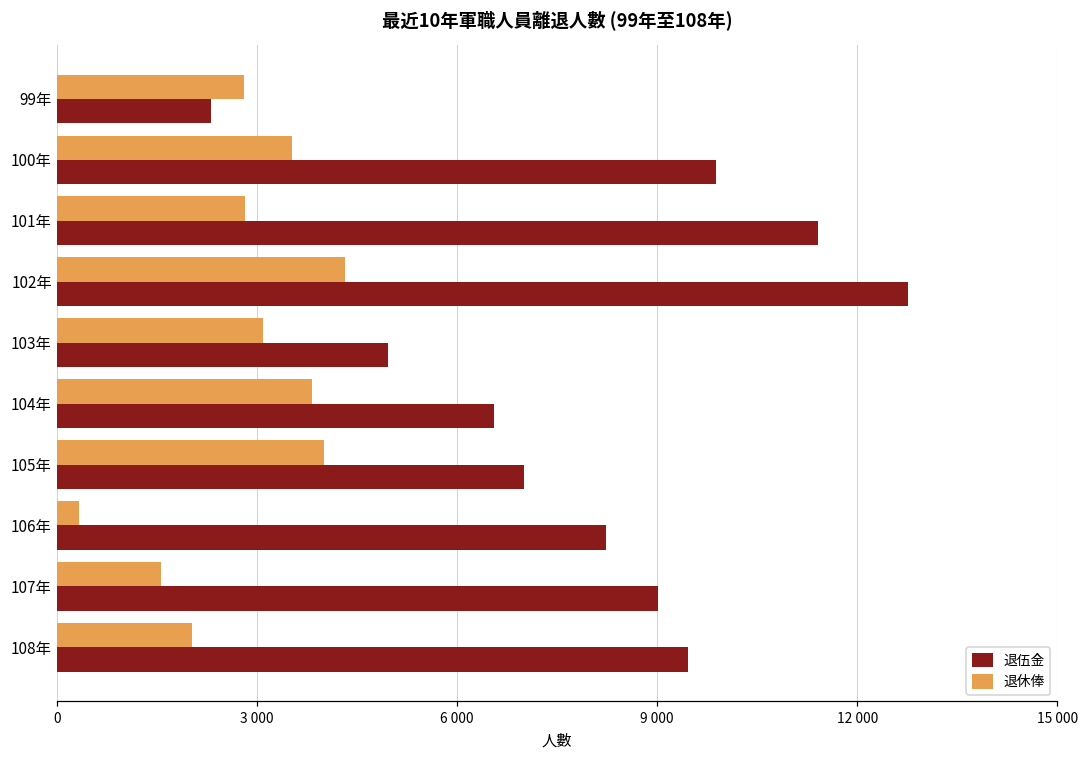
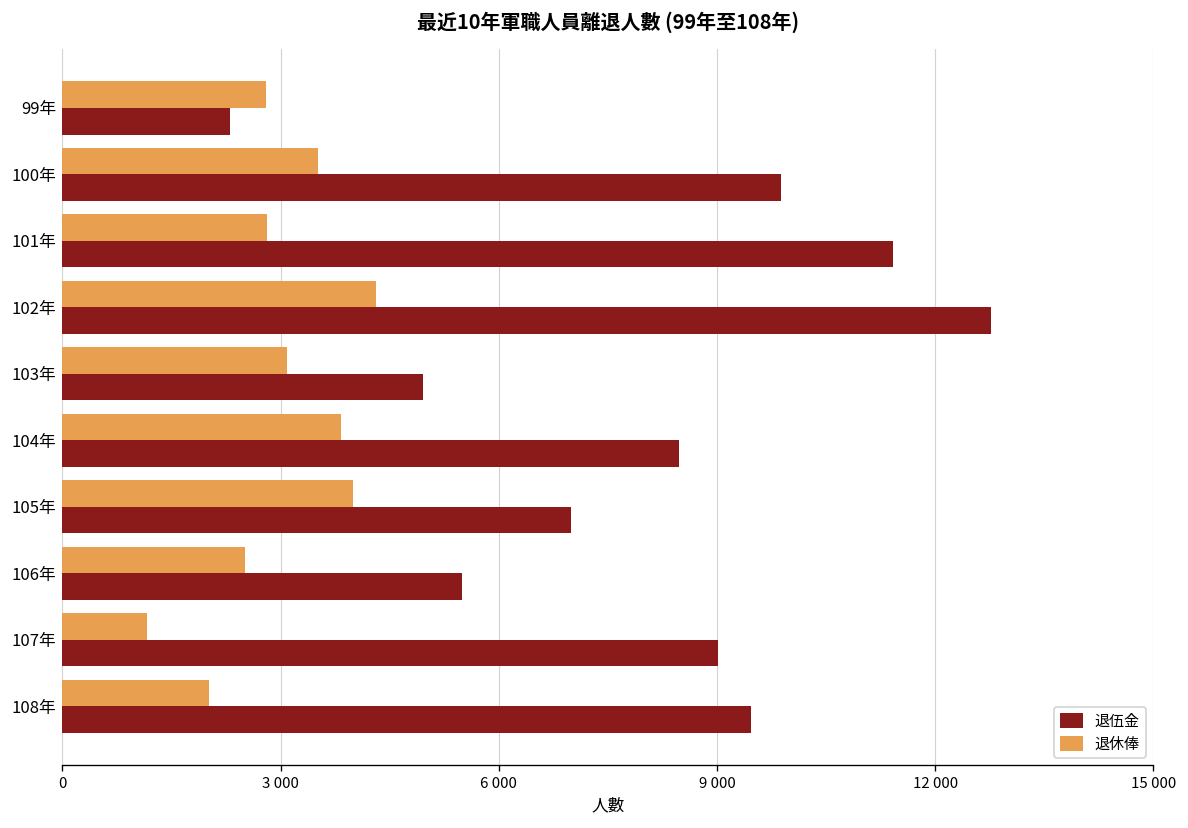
退伍金, 104年: 6600 -> 8500
退休俸, 106年: 300 -> 2500
退伍金, 106年: 8200 -> 5500
退休俸, 107年: 1600 -> 1200
